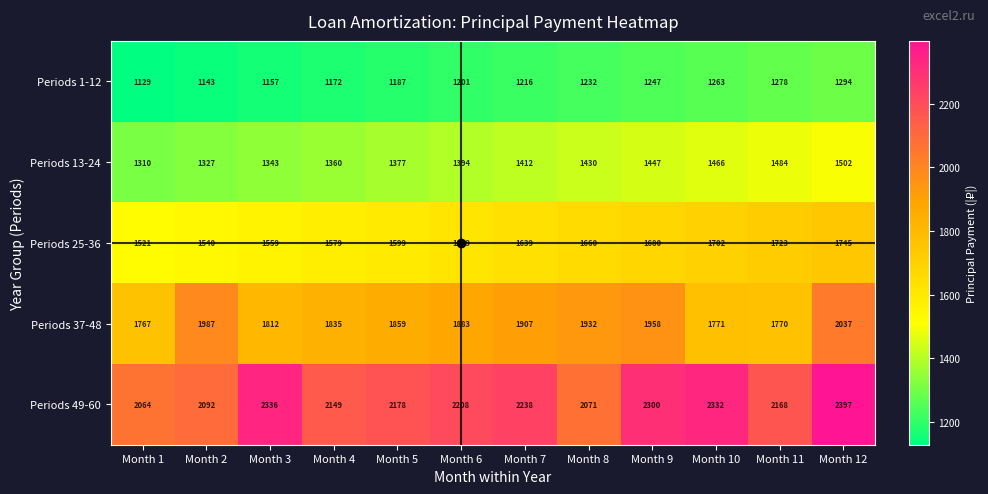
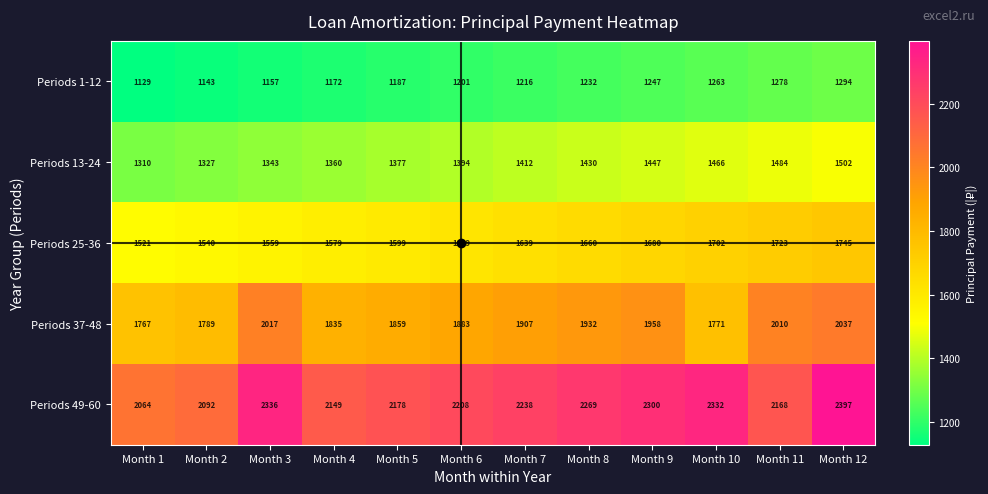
Periods 37-48, Month 2: 1987 -> 1789
Periods 37-48, Month 3: 1812 -> 2017
Periods 37-48, Month 11: 1770 -> 2010
Periods 49-60, Month 8: 2071 -> 2269
